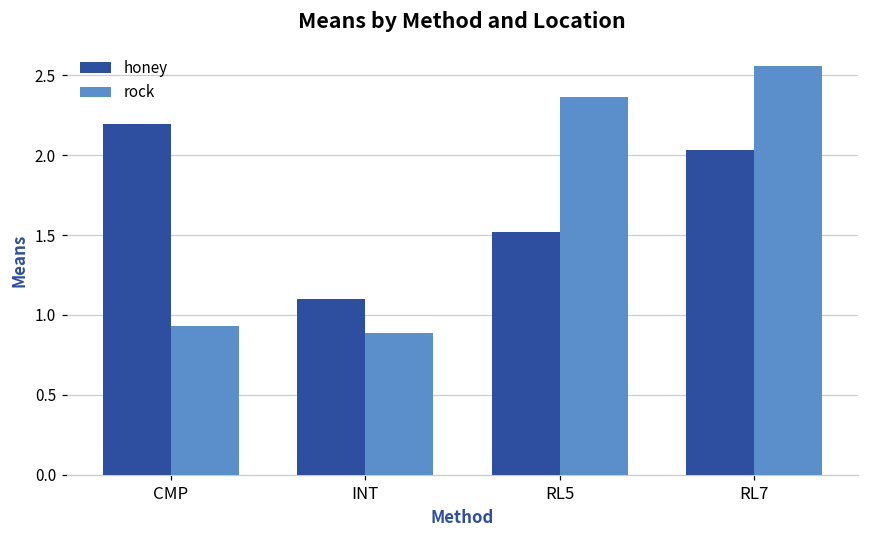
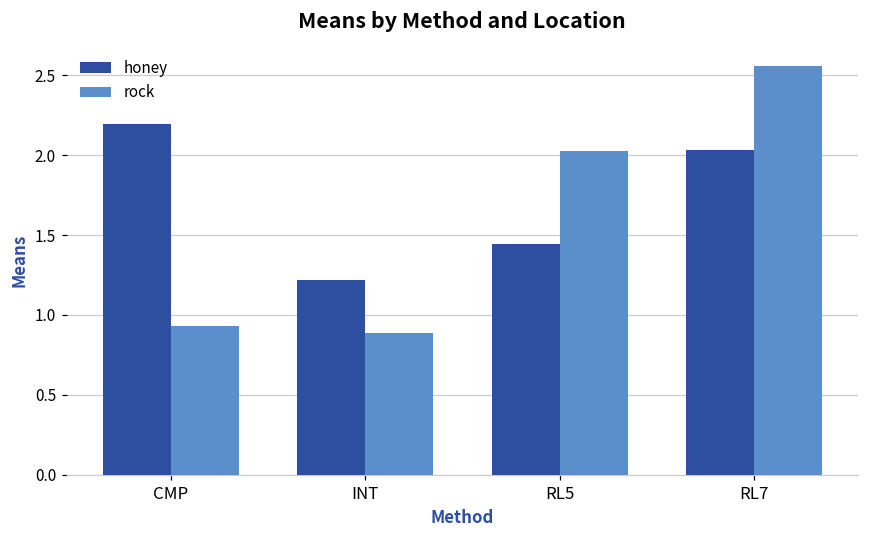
honey, INT: 1.10 -> 1.22
honey, RL5: 1.52 -> 1.44
rock, RL5: 2.36 -> 2.03
